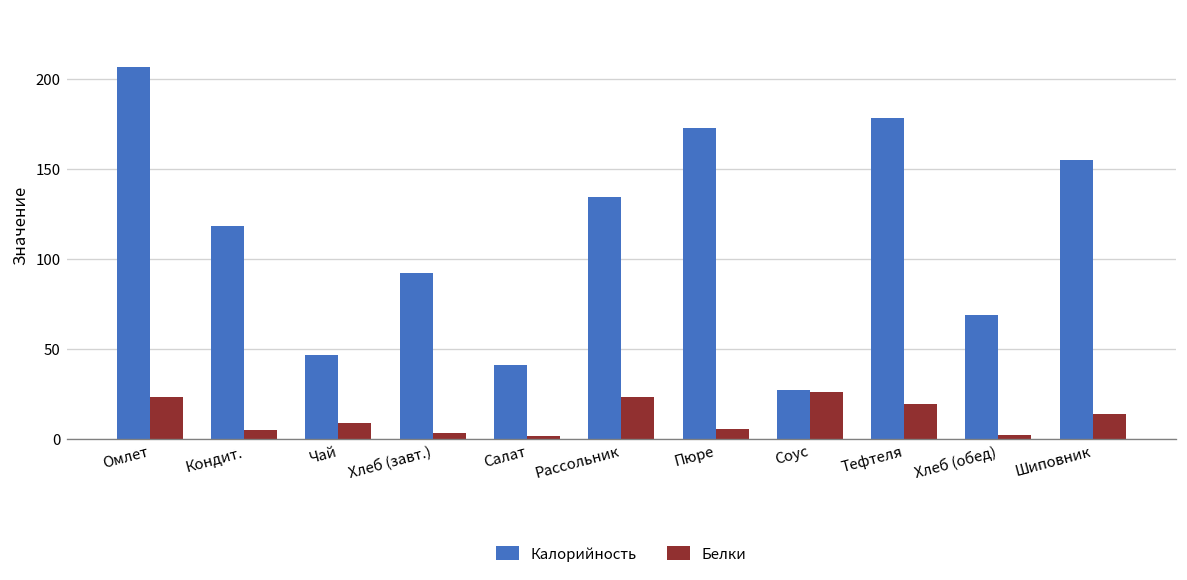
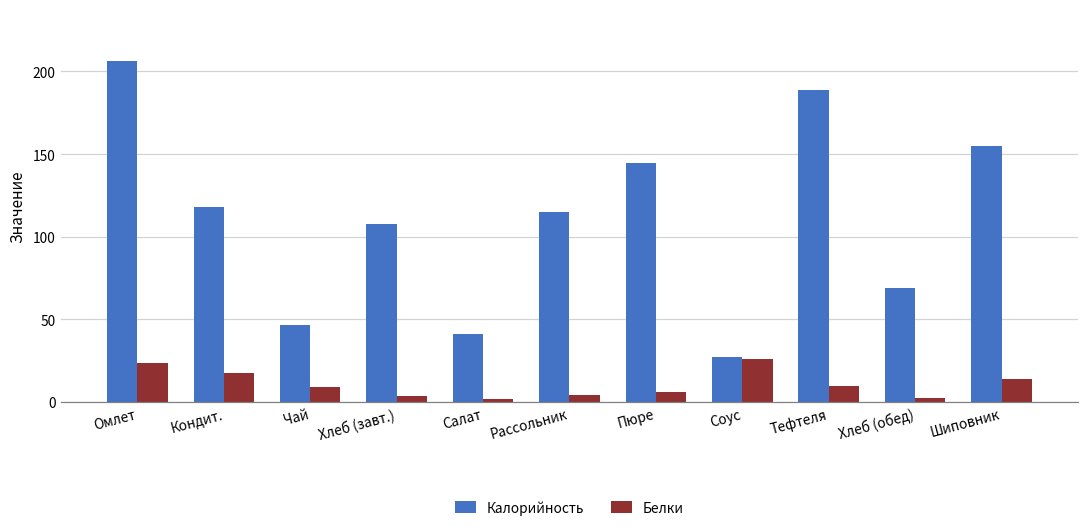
Белки, Кондит.: 5 -> 17
Калорийность, Хлеб (завт.): 92 -> 107
Калорийность, Рассольник: 134 -> 115
Белки, Рассольник: 23 -> 4
Калорийность, Пюре: 173 -> 145
Калорийность, Тефтеля: 178 -> 189
Белки, Тефтеля: 19 -> 10
